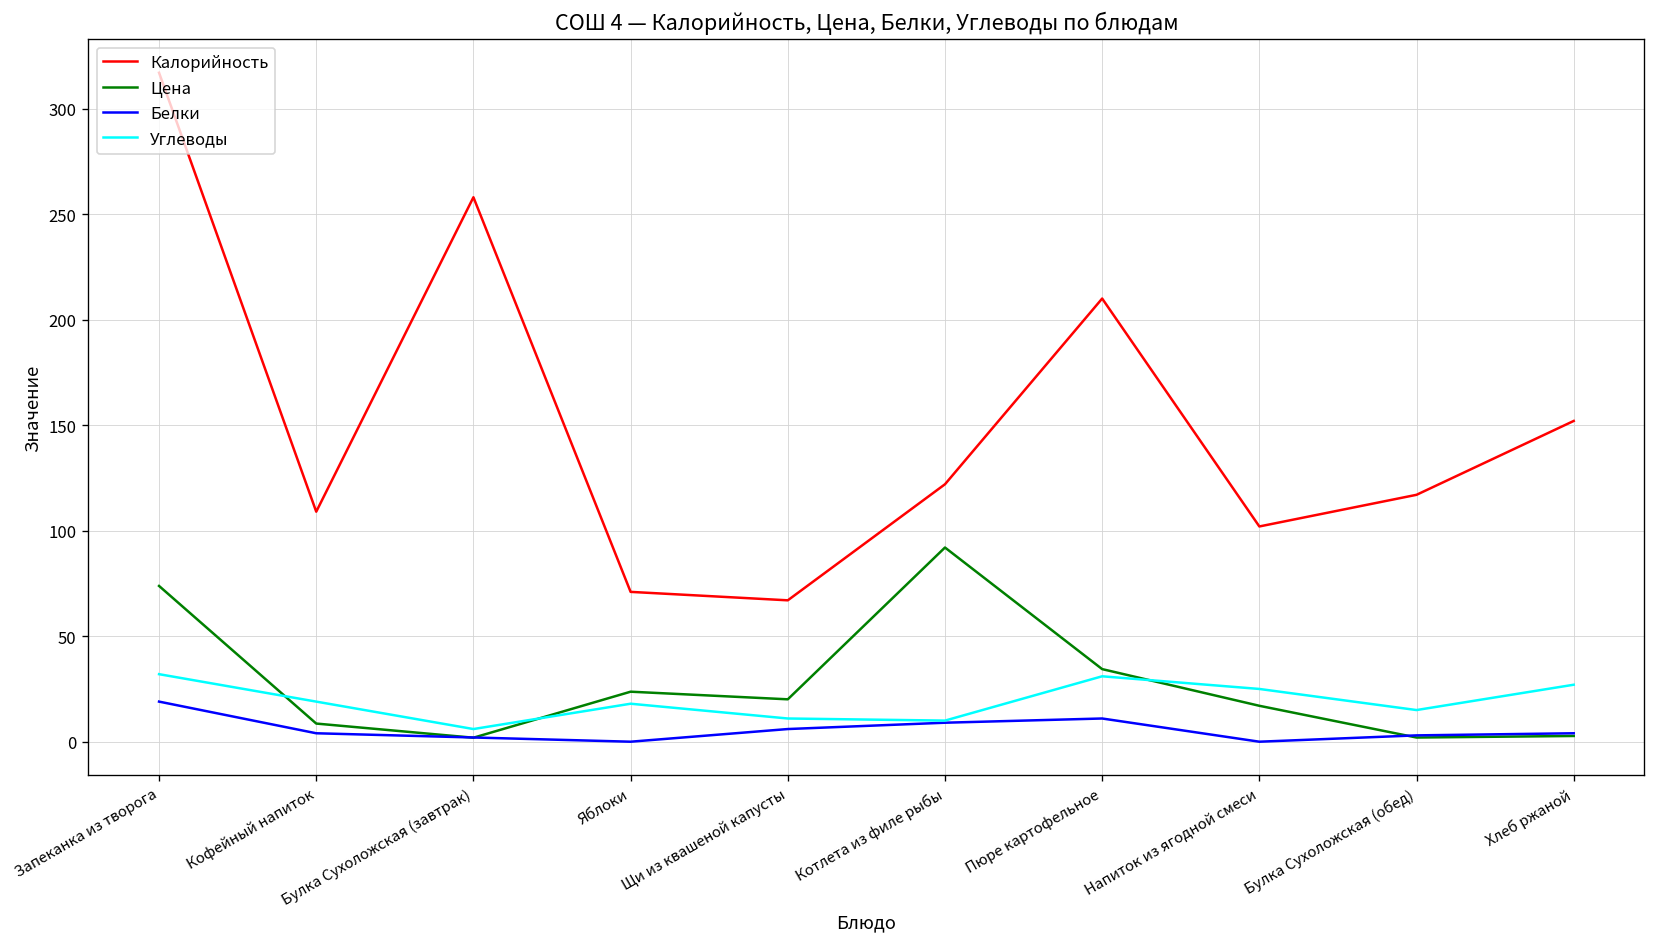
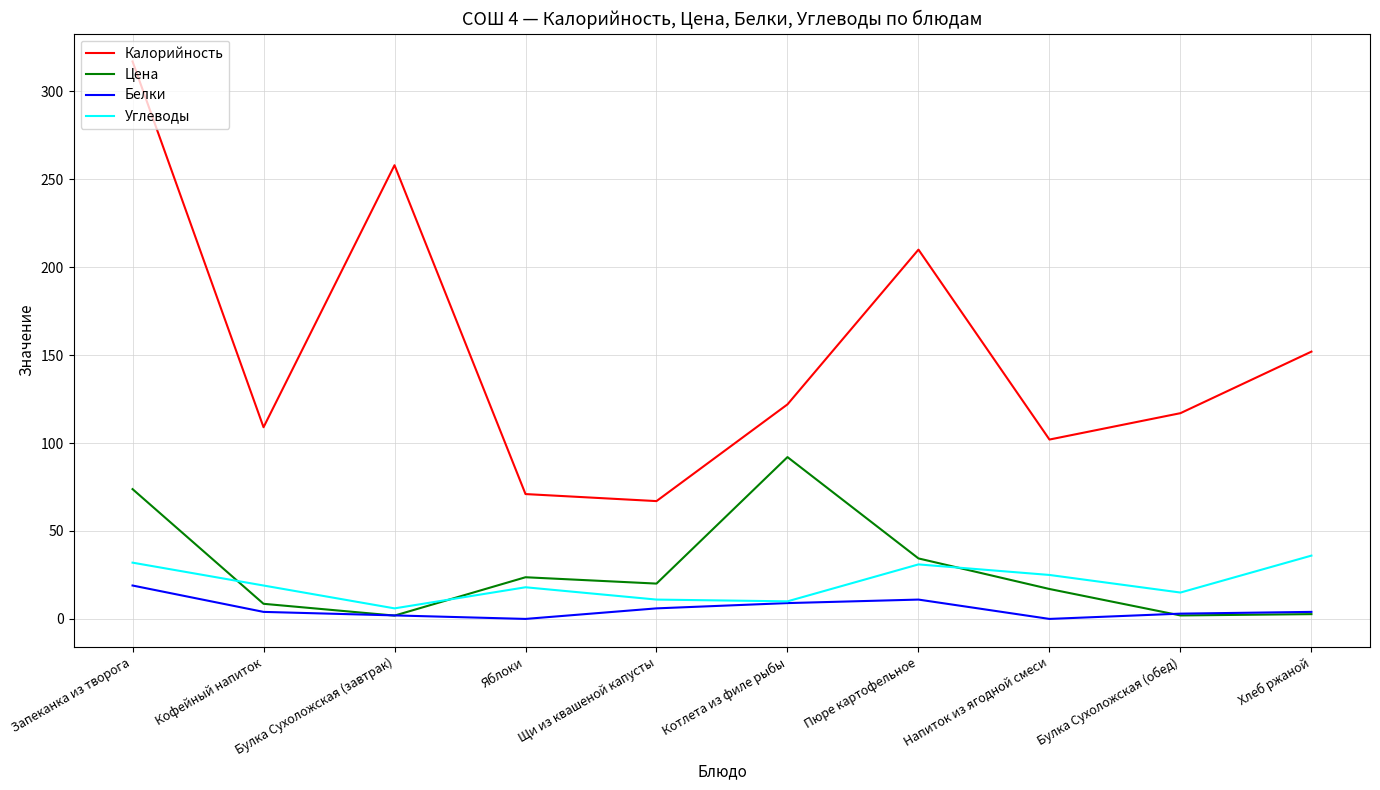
Углеводы, Хлеб ржаной: 27 -> 36
